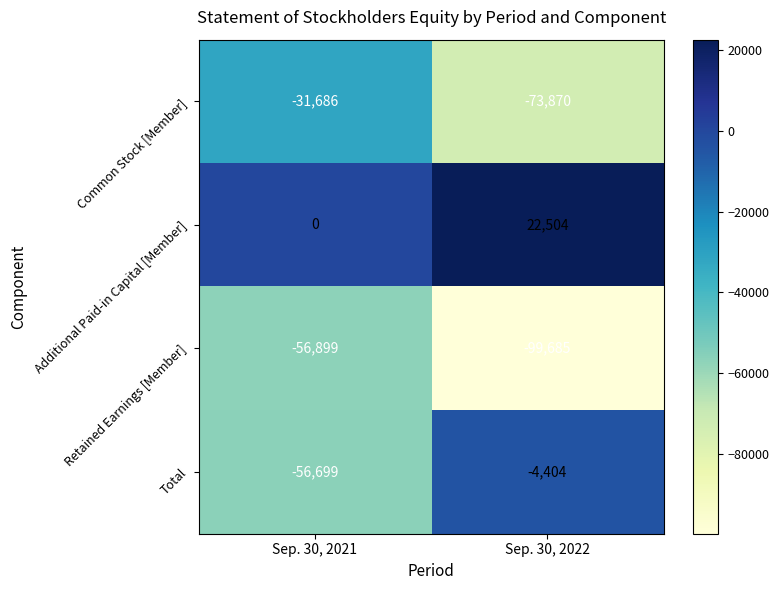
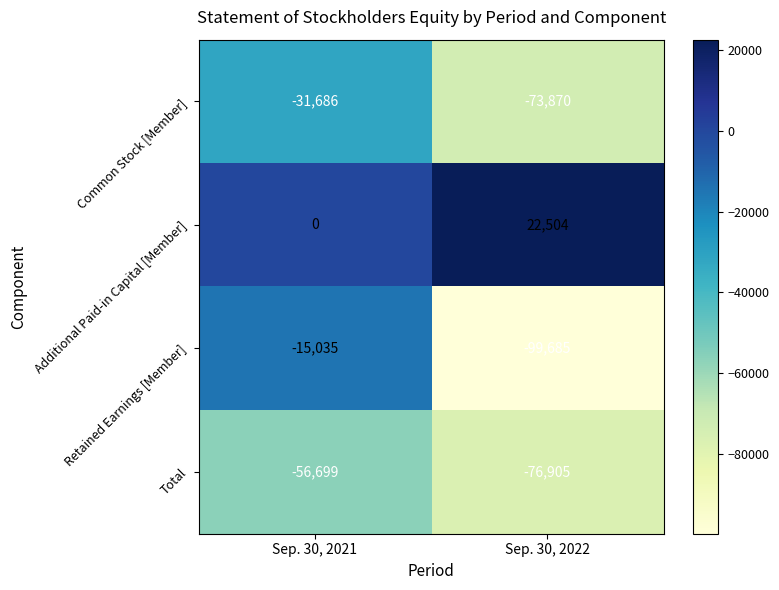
Retained Earnings [Member], Sep. 30, 2021: -56,899 -> -15,035
Total, Sep. 30, 2022: -4,404 -> -76,905
